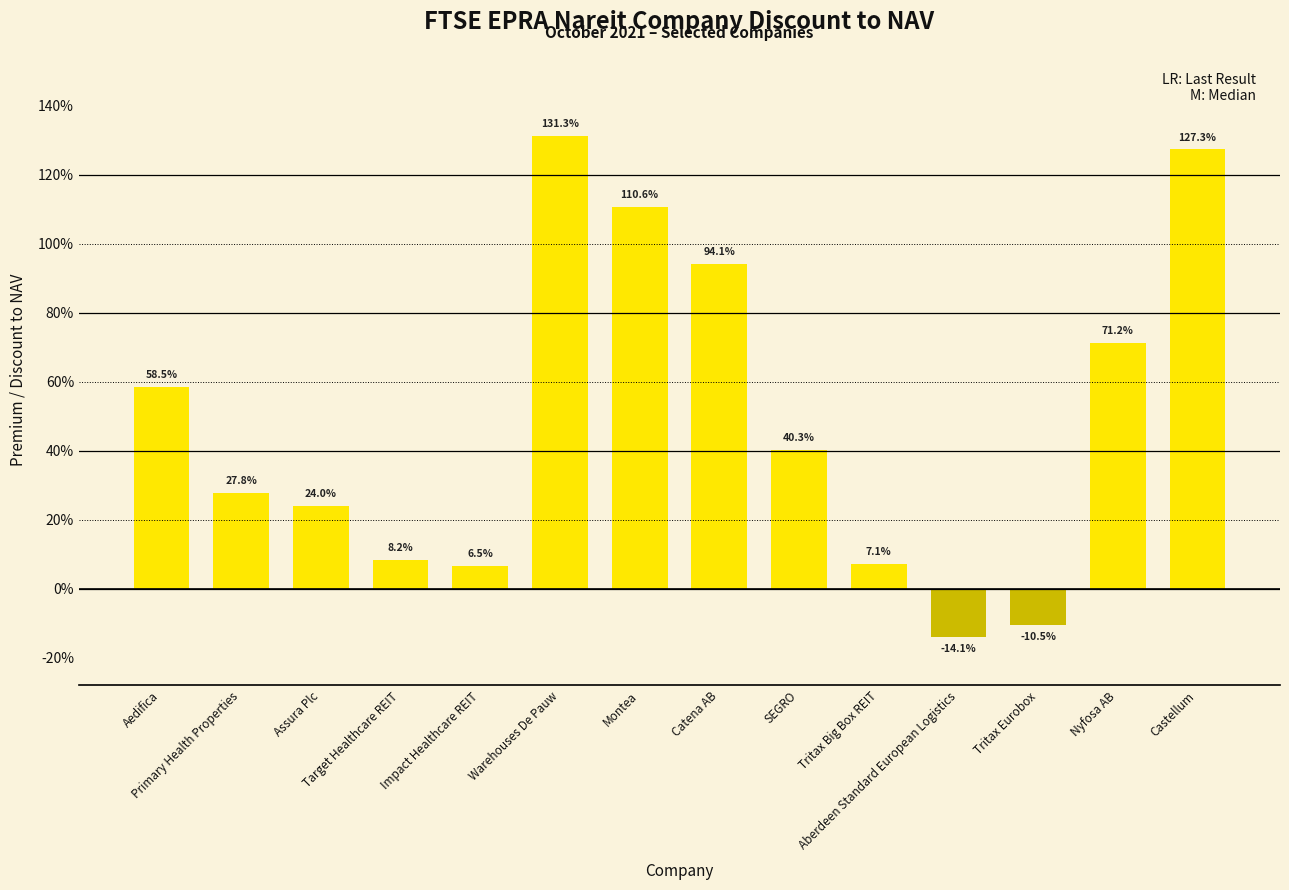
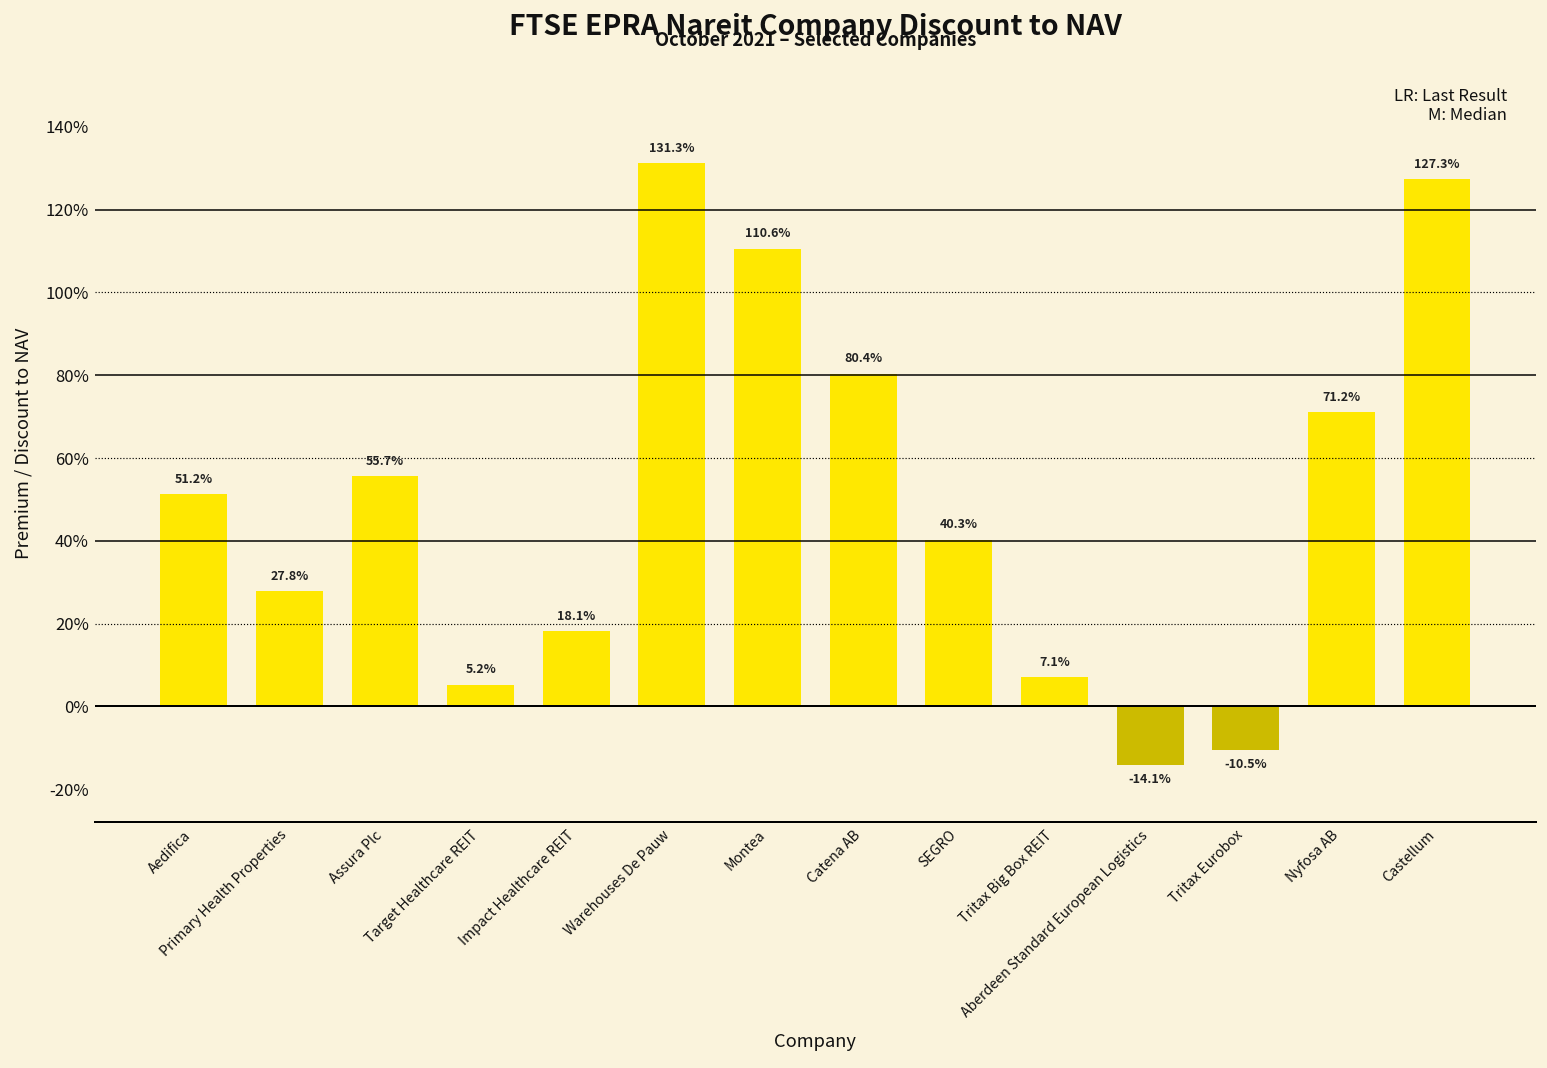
Aedifica: 58.5% -> 51.2%
Assura Plc: 24.0% -> 55.7%
Target Healthcare REIT: 8.2% -> 5.2%
Impact Healthcare REIT: 6.5% -> 18.1%
Catena AB: 94.1% -> 80.4%
